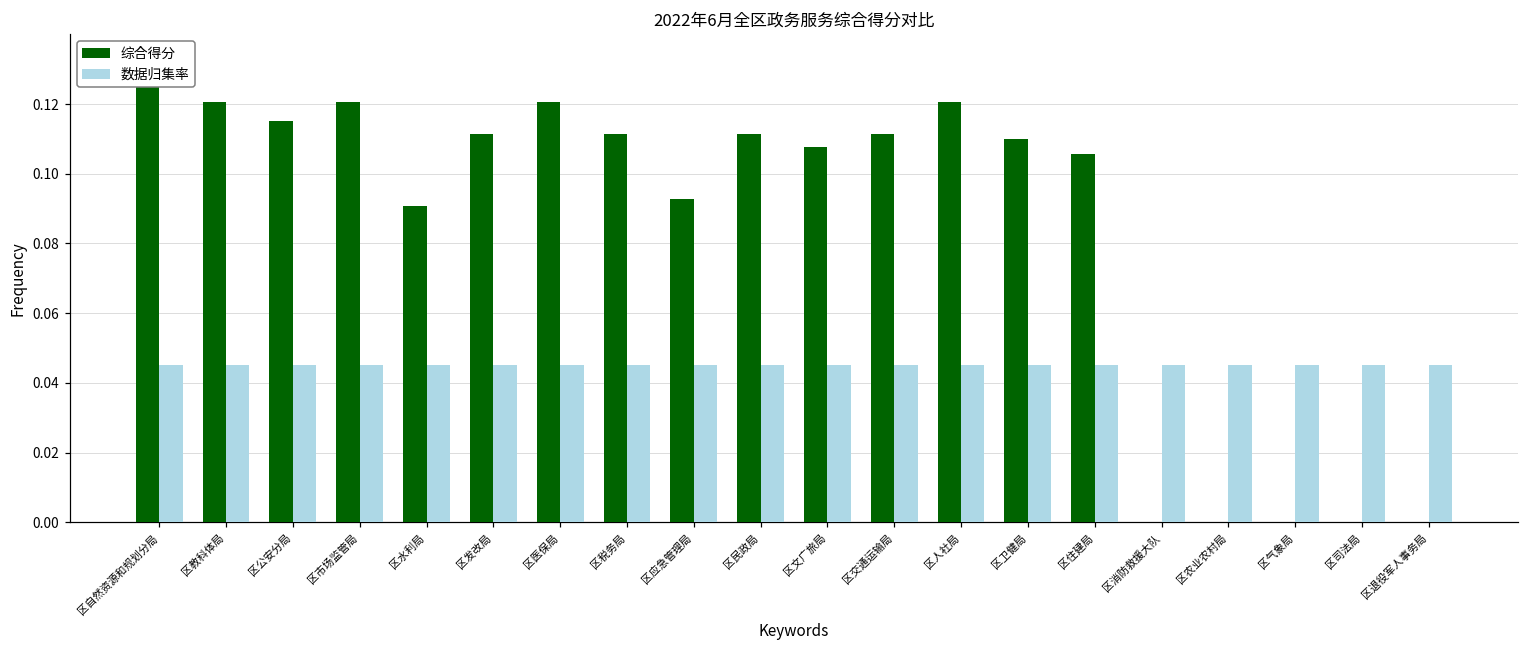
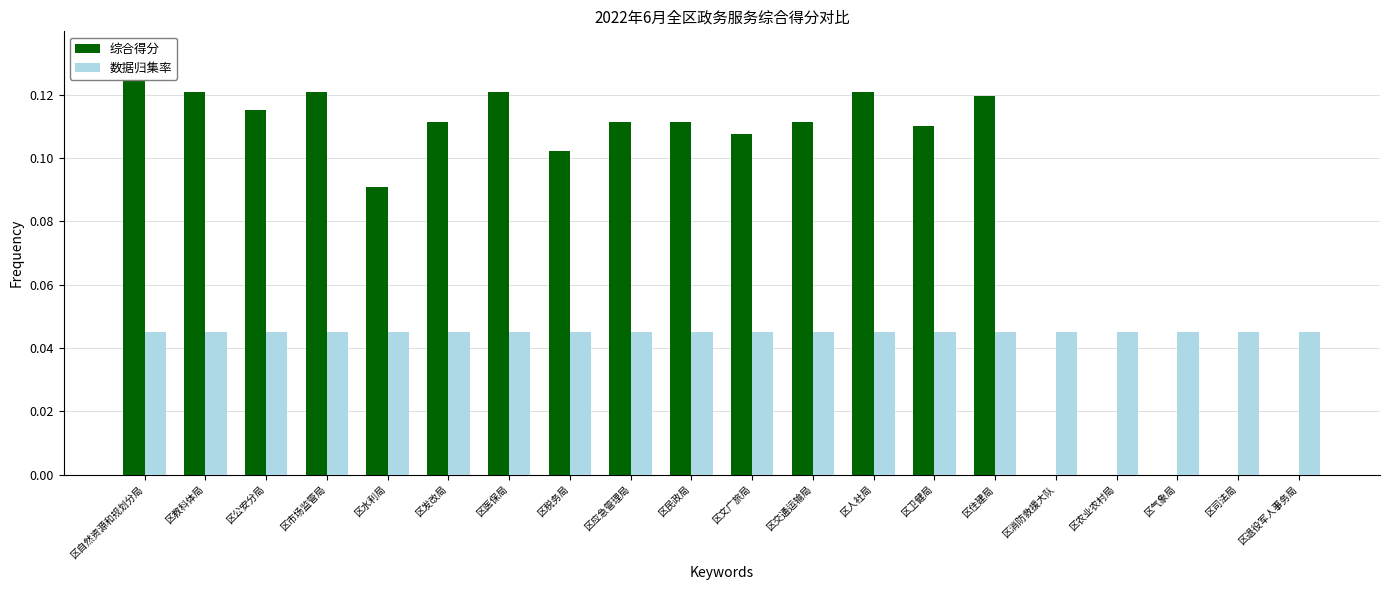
综合得分, 区税务局: 0.111 -> 0.102
综合得分, 区应急管理局: 0.093 -> 0.111
综合得分, 区住建局: 0.106 -> 0.120
